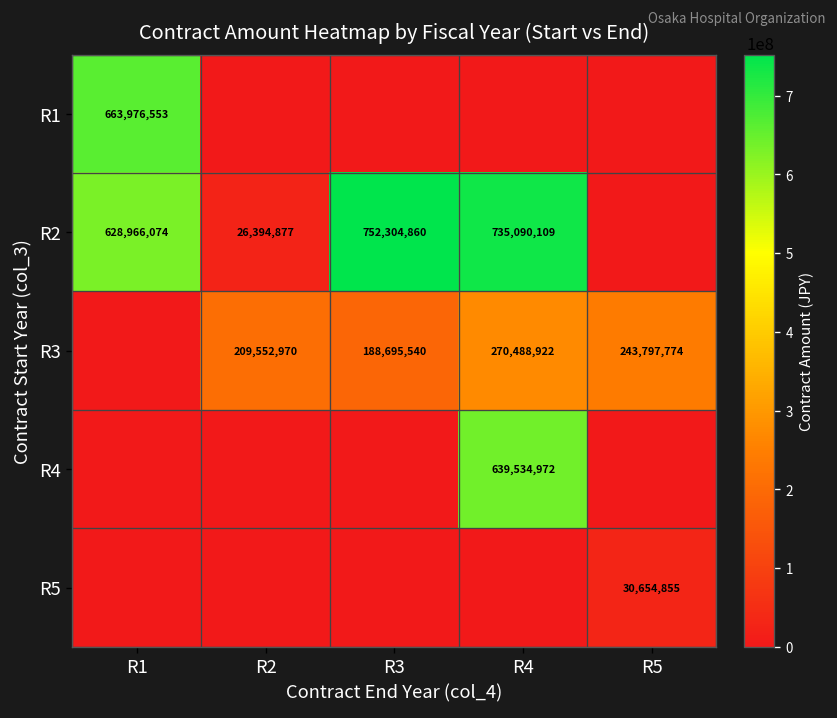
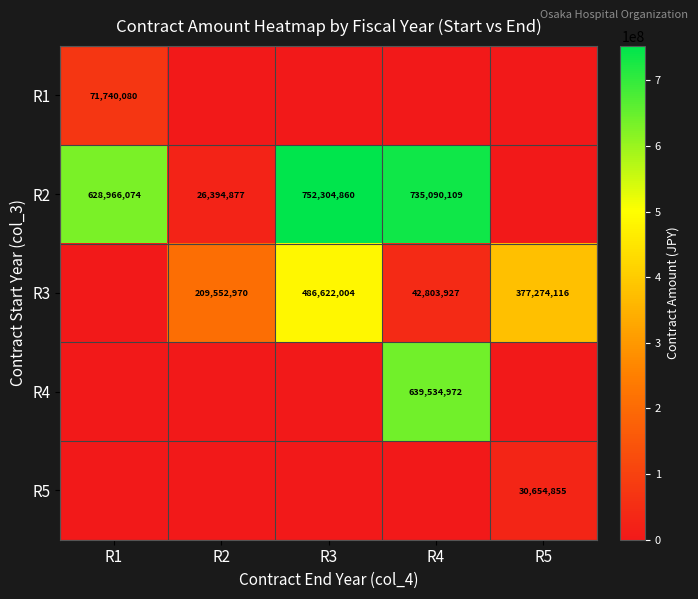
R1, R1: 663,976,553 -> 71,740,080
R3, R3: 188,695,540 -> 486,622,004
R3, R4: 270,488,922 -> 42,803,927
R3, R5: 243,797,774 -> 377,274,116
